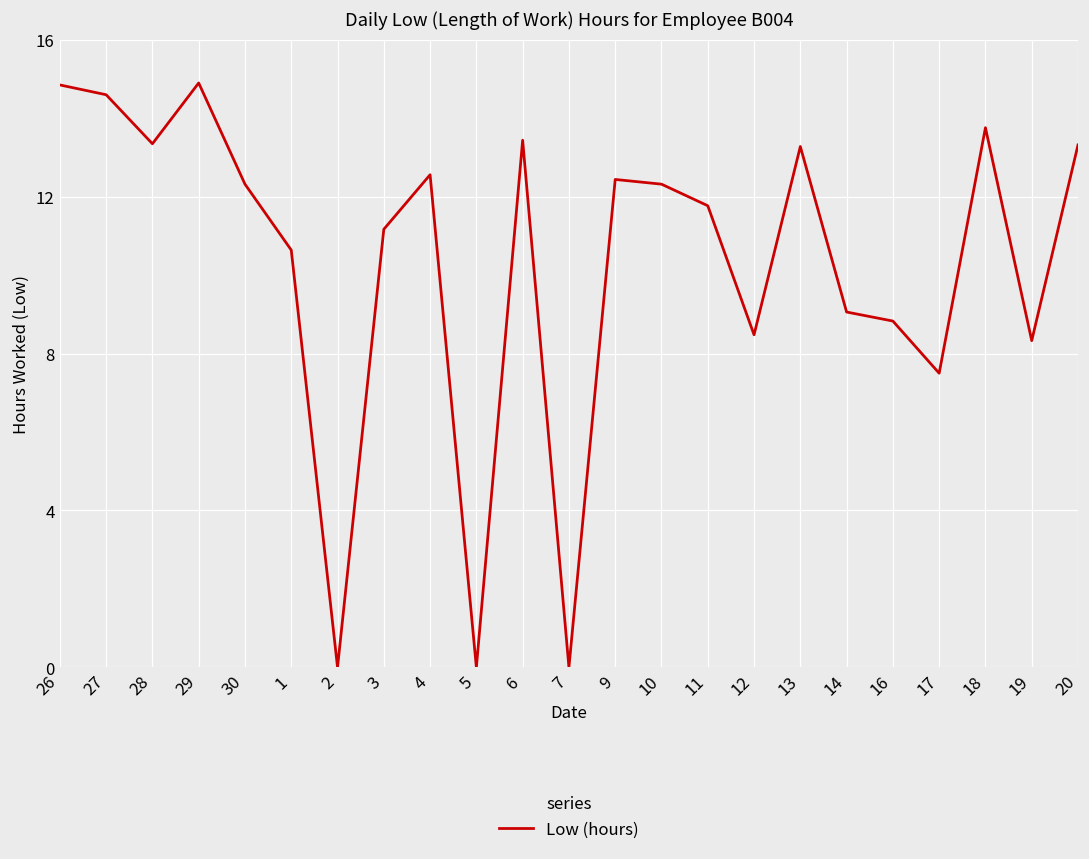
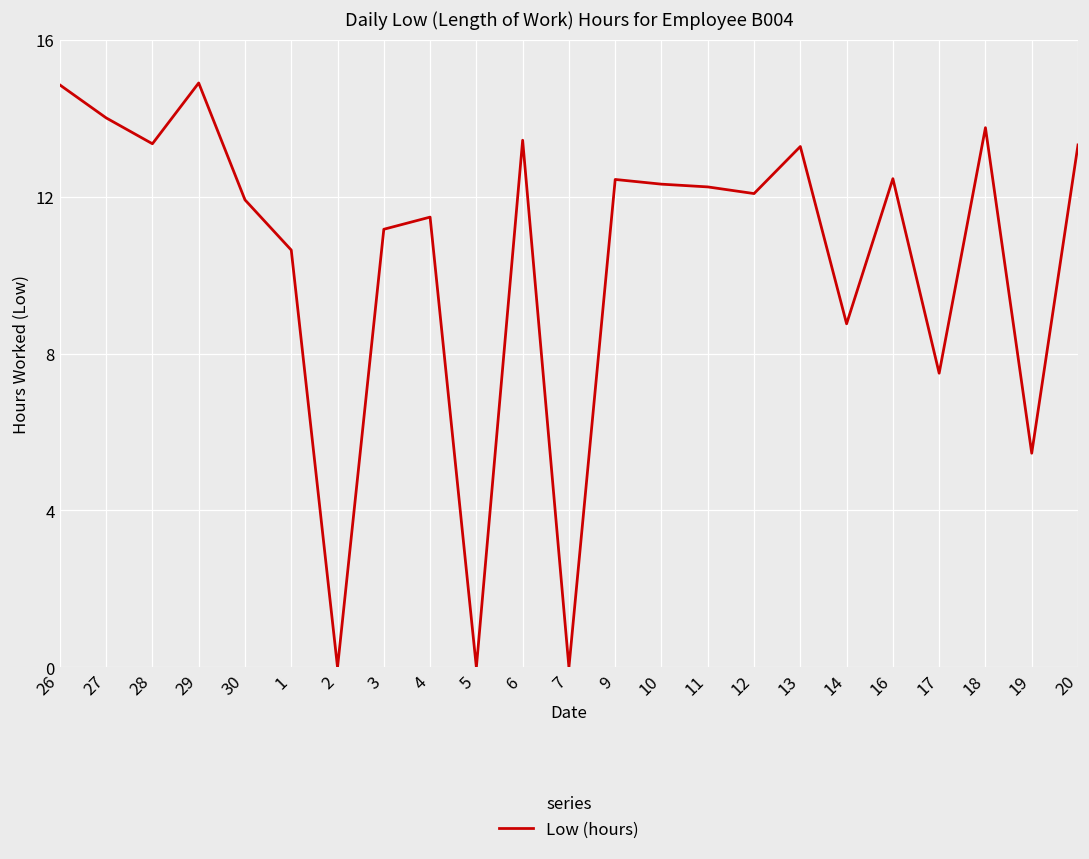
27: 14.6 -> 14.0
30: 12.3 -> 11.9
4: 12.6 -> 11.5
11: 11.8 -> 12.3
12: 8.5 -> 12.1
14: 9.1 -> 8.8
16: 8.8 -> 12.5
19: 8.3 -> 5.5
